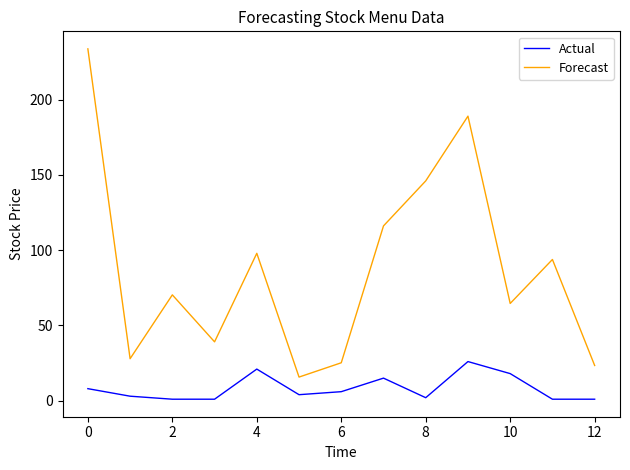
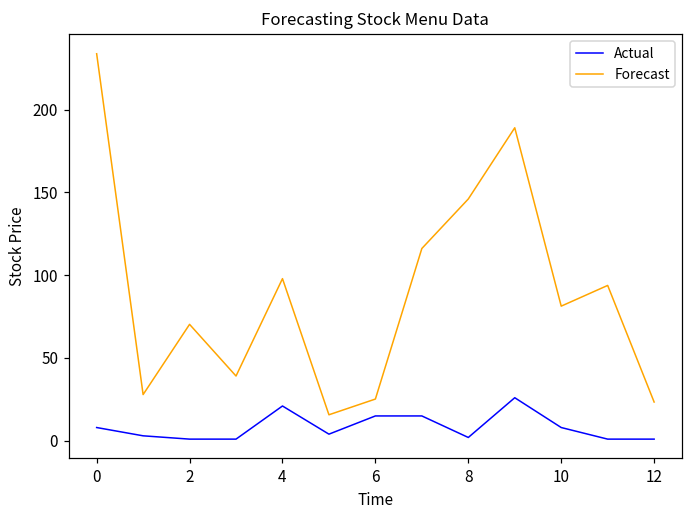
Actual, 6: 6 -> 15
Actual, 10: 18 -> 8
Forecast, 10: 65 -> 81
